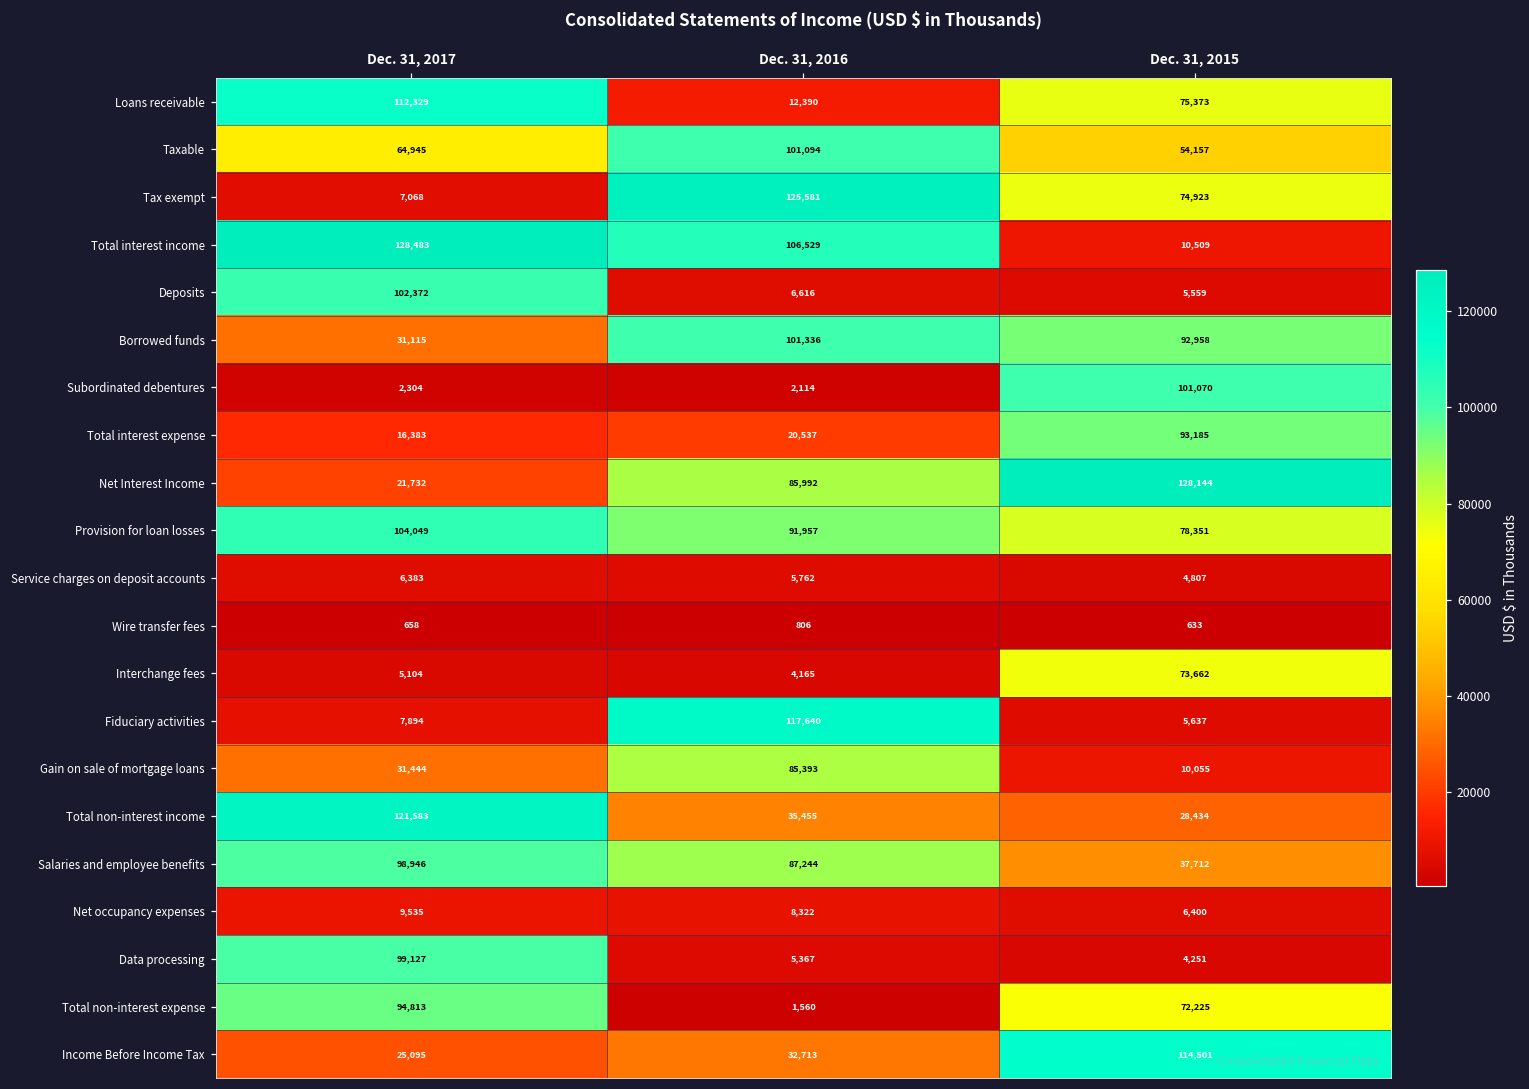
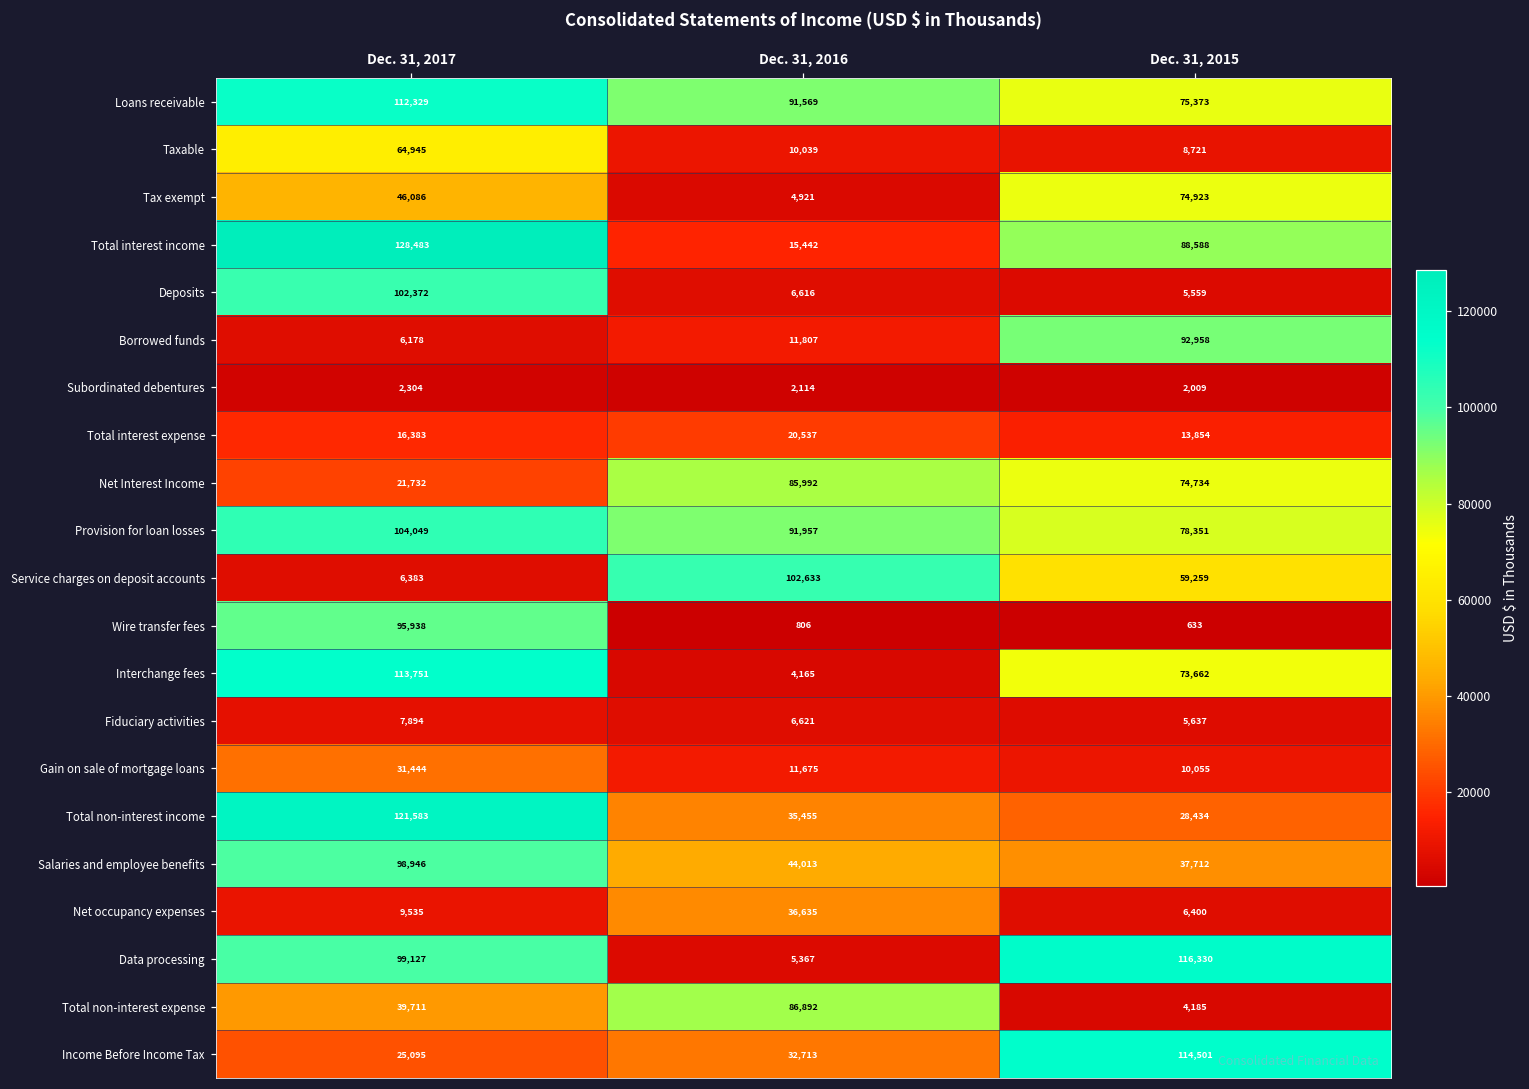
Loans receivable, Dec. 31, 2016: 12,390 -> 91,569
Taxable, Dec. 31, 2016: 101,094 -> 10,039
Taxable, Dec. 31, 2015: 54,157 -> 8,721
Tax exempt, Dec. 31, 2017: 7,068 -> 46,086
Tax exempt, Dec. 31, 2016: 125,581 -> 4,921
Total interest income, Dec. 31, 2016: 106,529 -> 15,442
Total interest income, Dec. 31, 2015: 10,509 -> 88,588
Borrowed funds, Dec. 31, 2017: 31,115 -> 6,178
Borrowed funds, Dec. 31, 2016: 101,336 -> 11,807
Subordinated debentures, Dec. 31, 2015: 101,070 -> 2,009
Total interest expense, Dec. 31, 2015: 93,185 -> 13,854
Net Interest Income, Dec. 31, 2015: 128,144 -> 74,734
Service charges on deposit accounts, Dec. 31, 2016: 5,762 -> 102,633
Service charges on deposit accounts, Dec. 31, 2015: 4,807 -> 59,259
Wire transfer fees, Dec. 31, 2017: 658 -> 95,938
Interchange fees, Dec. 31, 2017: 5,104 -> 113,751
Fiduciary activities, Dec. 31, 2016: 117,640 -> 6,621
Gain on sale of mortgage loans, Dec. 31, 2016: 85,393 -> 11,675
Salaries and employee benefits, Dec. 31, 2016: 87,244 -> 44,013
Net occupancy expenses, Dec. 31, 2016: 8,322 -> 36,635
Data processing, Dec. 31, 2015: 4,251 -> 116,330
Total non-interest expense, Dec. 31, 2017: 94,813 -> 39,711
Total non-interest expense, Dec. 31, 2016: 1,560 -> 86,892
Total non-interest expense, Dec. 31, 2015: 72,225 -> 4,185
